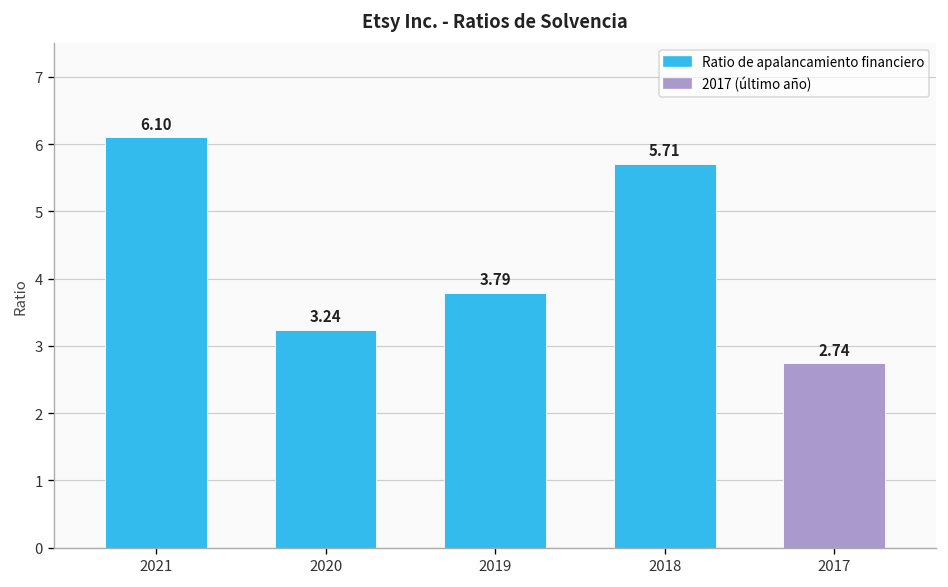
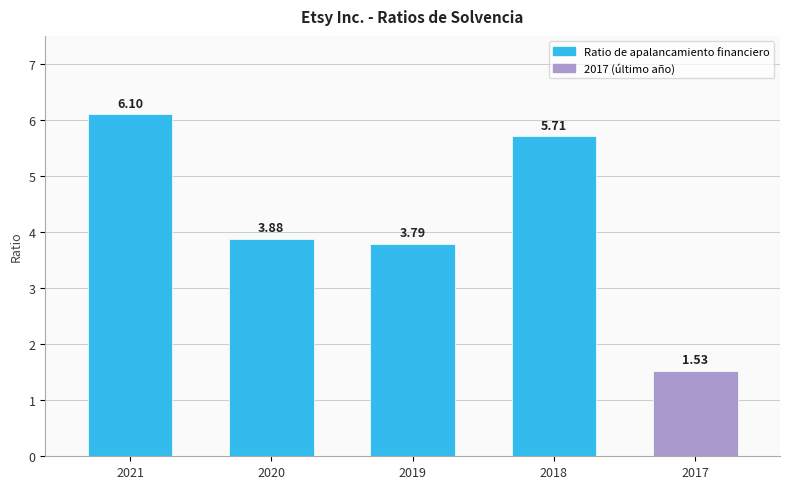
2020: 3.24 -> 3.88
2017: 2.74 -> 1.53
